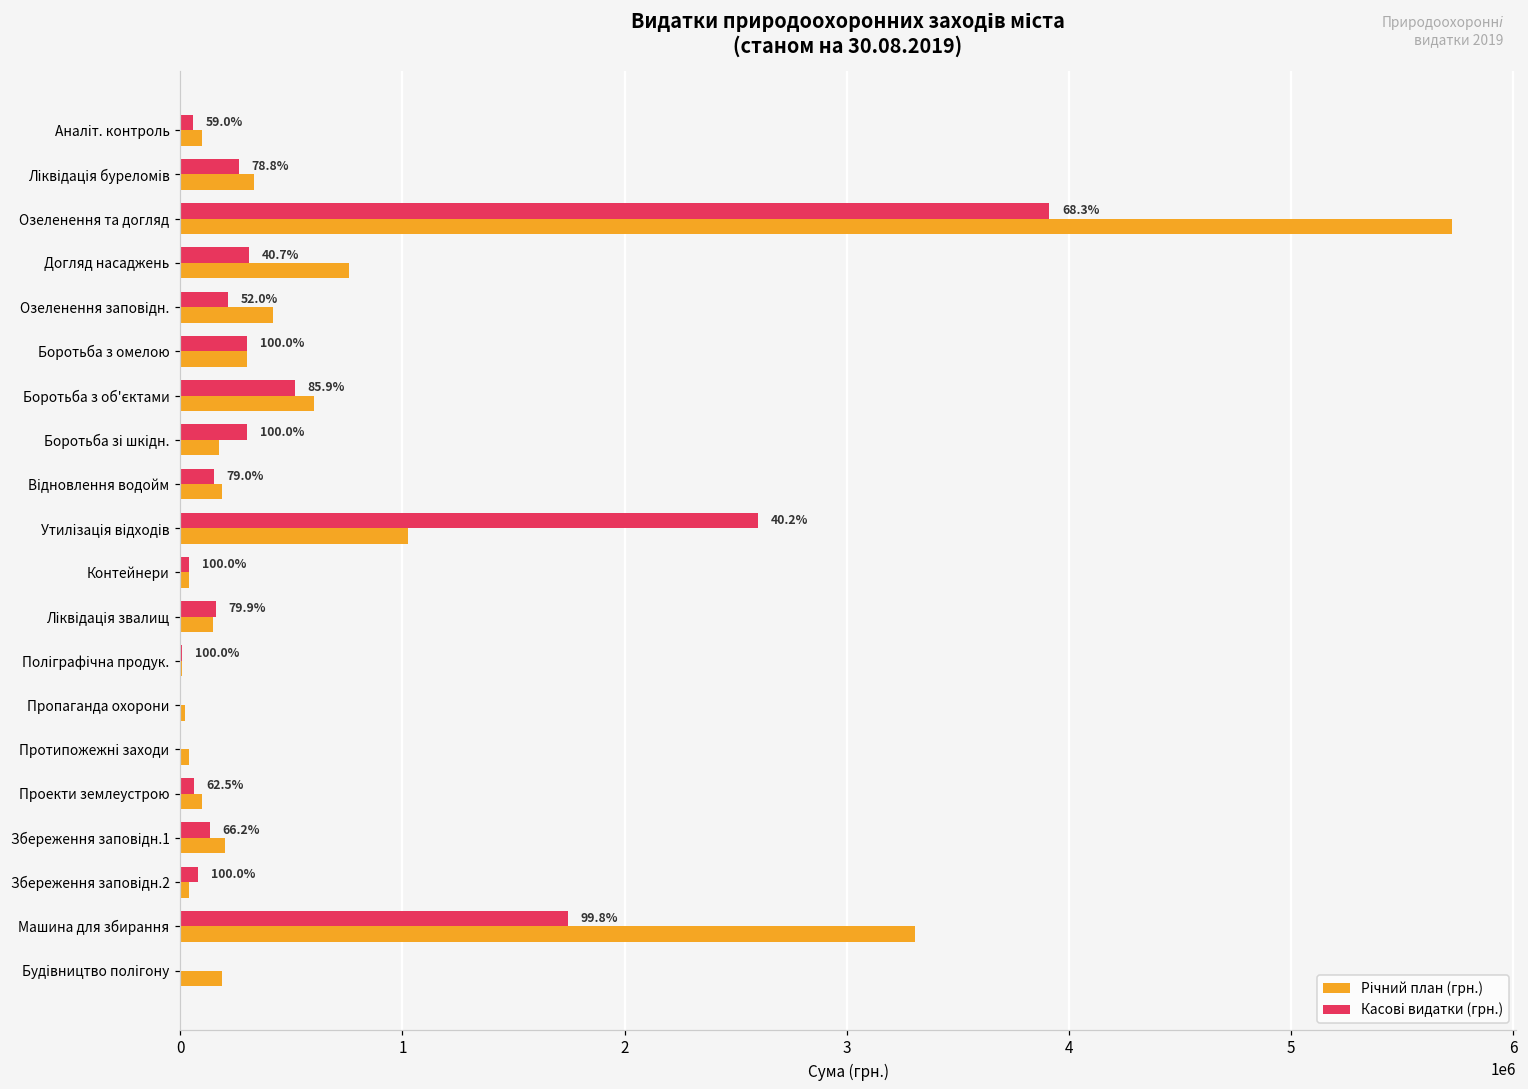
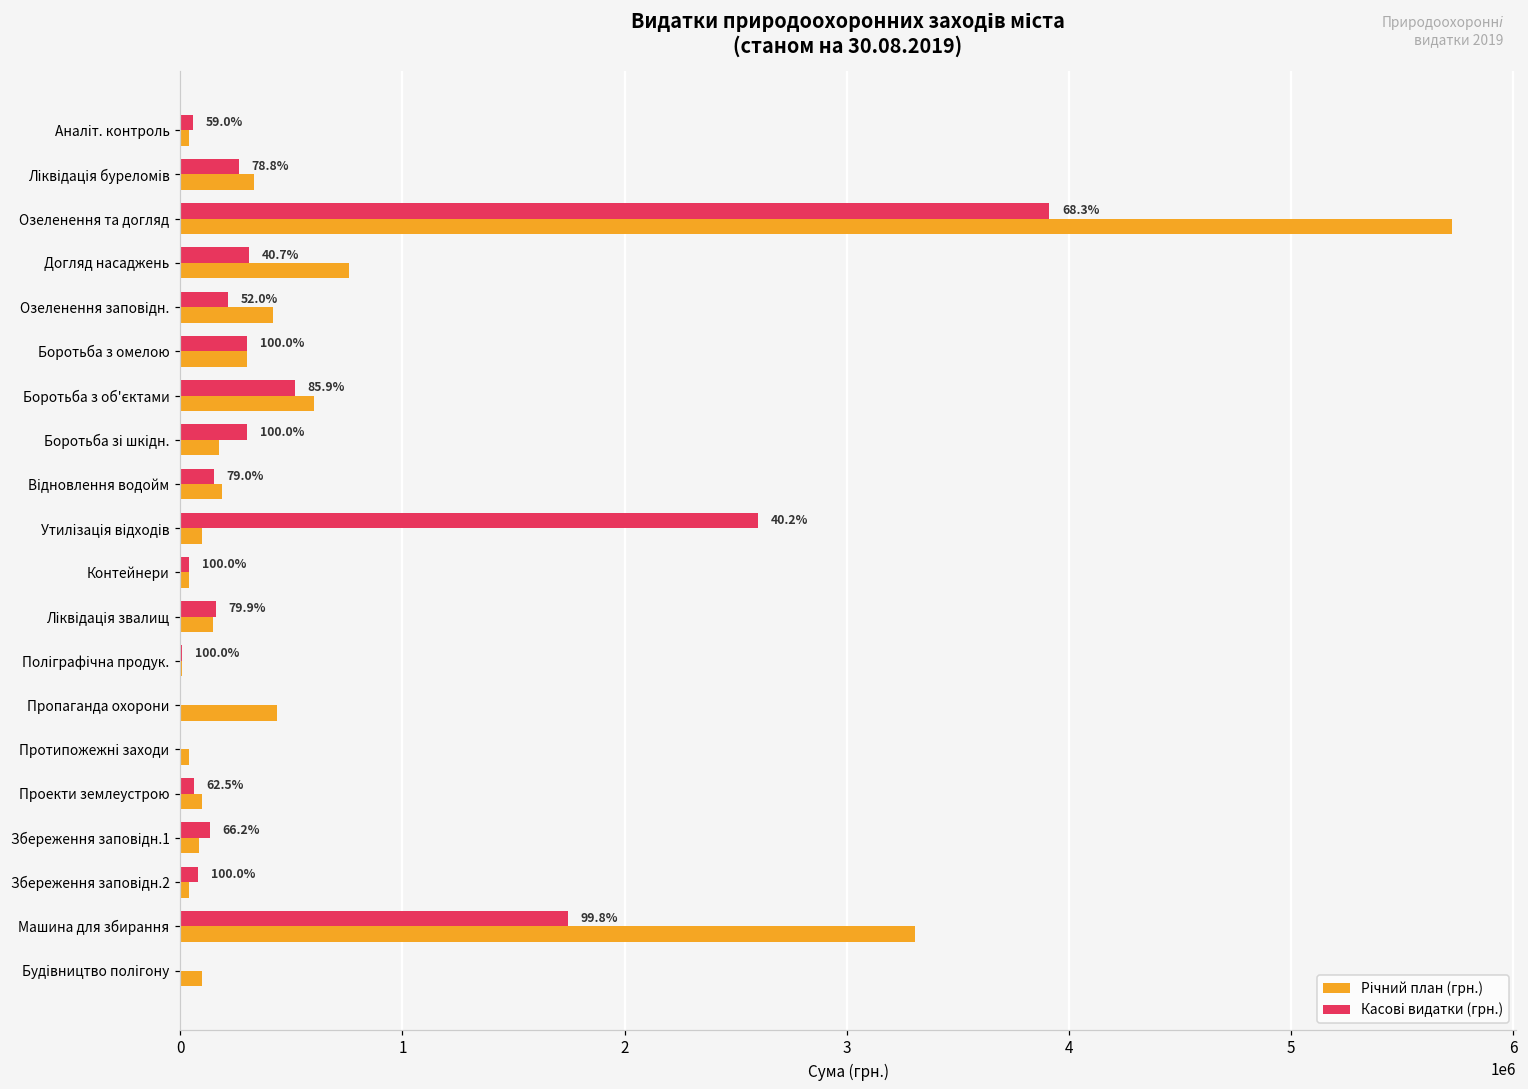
Річний план (грн.), Аналіт. контроль: 100000 -> 40000
Річний план (грн.), Утилізація відходів: 1020000 -> 100000
Річний план (грн.), Пропаганда охорони: 20000 -> 430000
Річний план (грн.), Збереження заповідн.1: 200000 -> 80000
Річний план (грн.), Будівництво полігону: 190000 -> 100000
